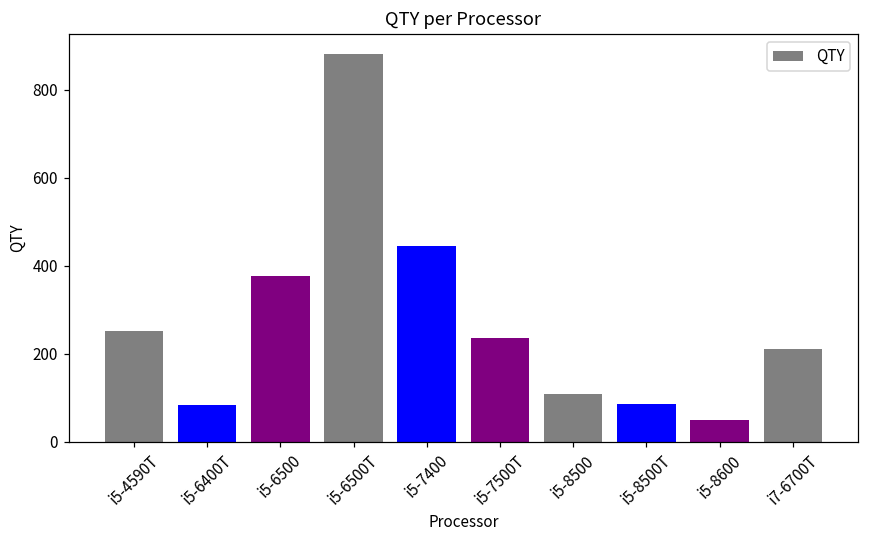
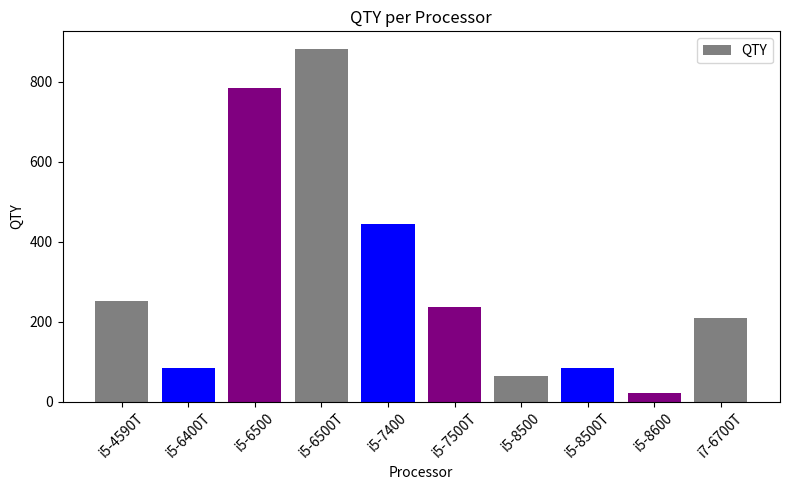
i5-6500: 380 -> 790
i5-8500: 110 -> 60
i5-8600: 50 -> 20
